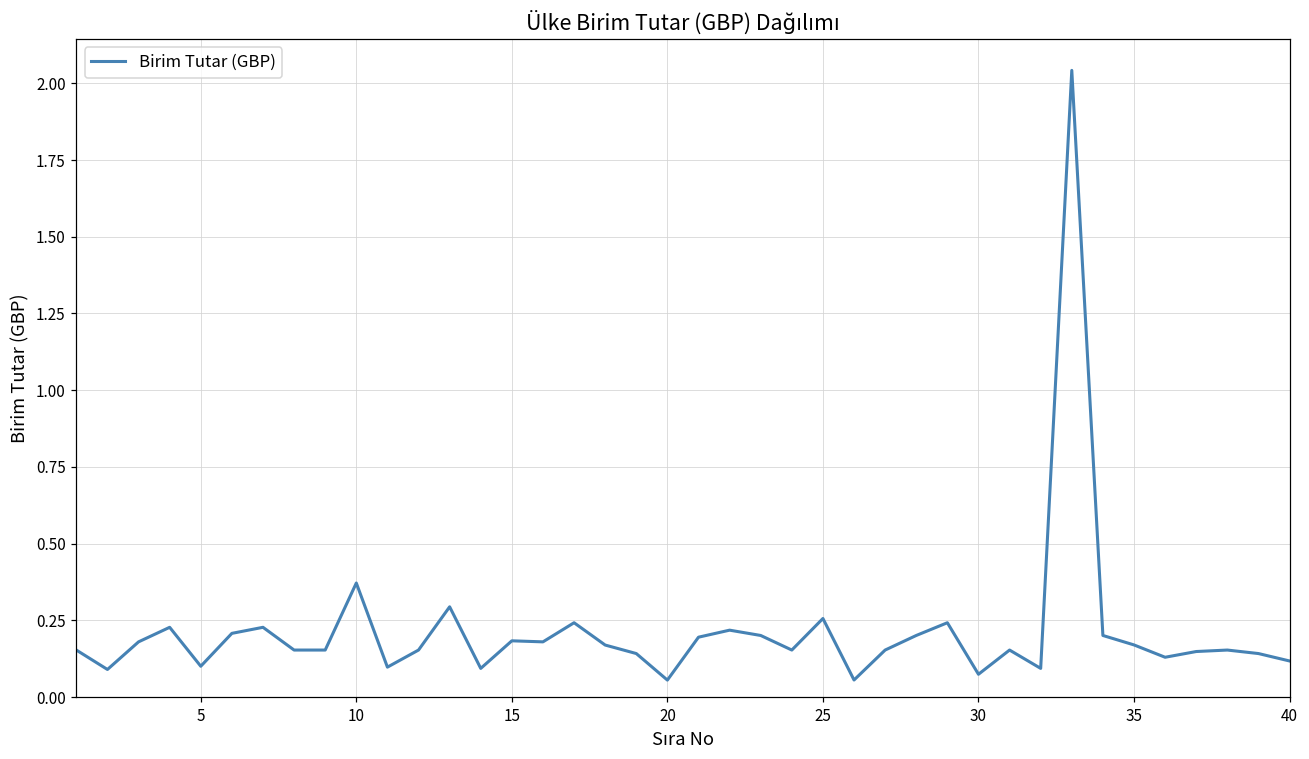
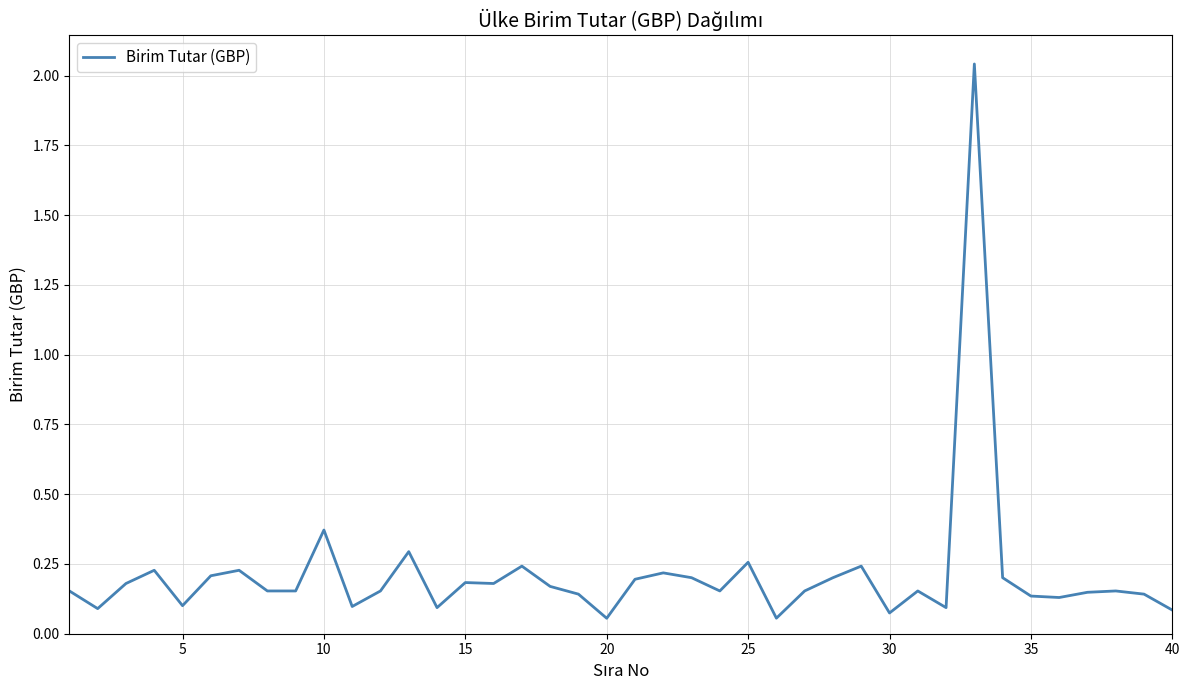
35: 0.17 -> 0.14
40: 0.12 -> 0.08
